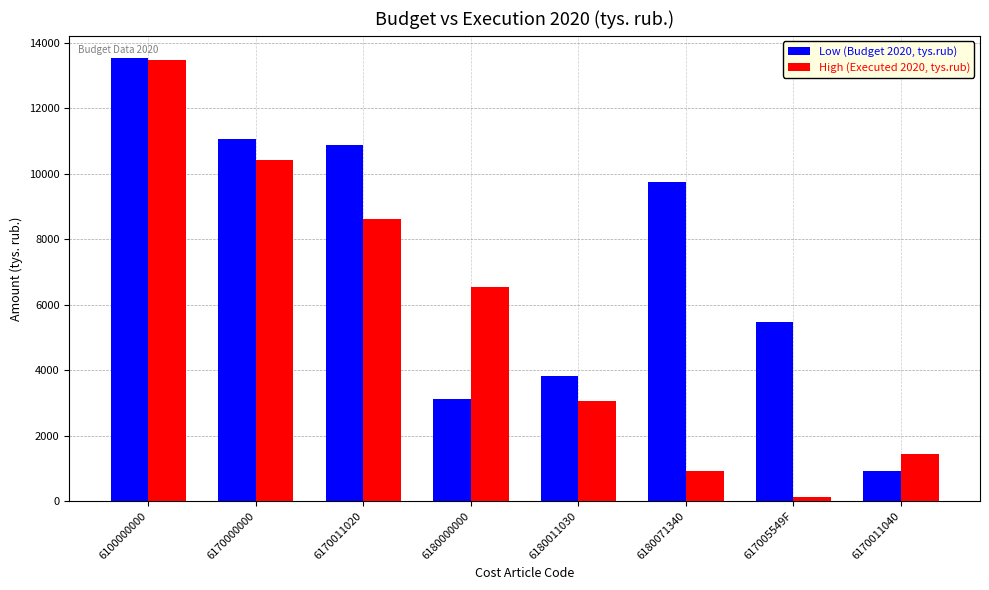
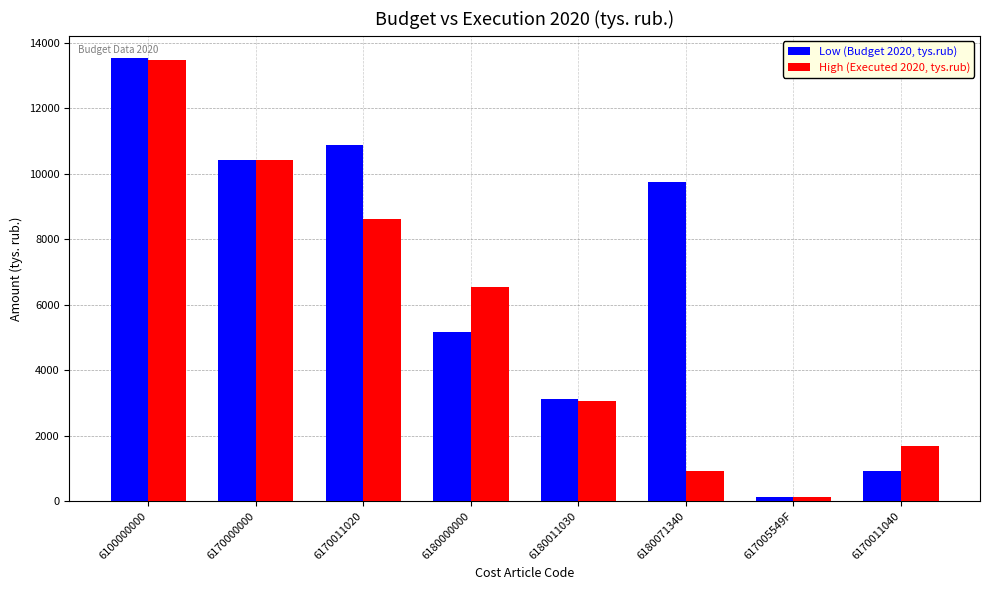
Low (Budget 2020, tys.rub), 6170000000: 11100 -> 10400
Low (Budget 2020, tys.rub), 6180000000: 3100 -> 5200
Low (Budget 2020, tys.rub), 6180011030: 3800 -> 3100
Low (Budget 2020, tys.rub), 617005549F: 5500 -> 100
High (Executed 2020, tys.rub), 6170011040: 1400 -> 1700
